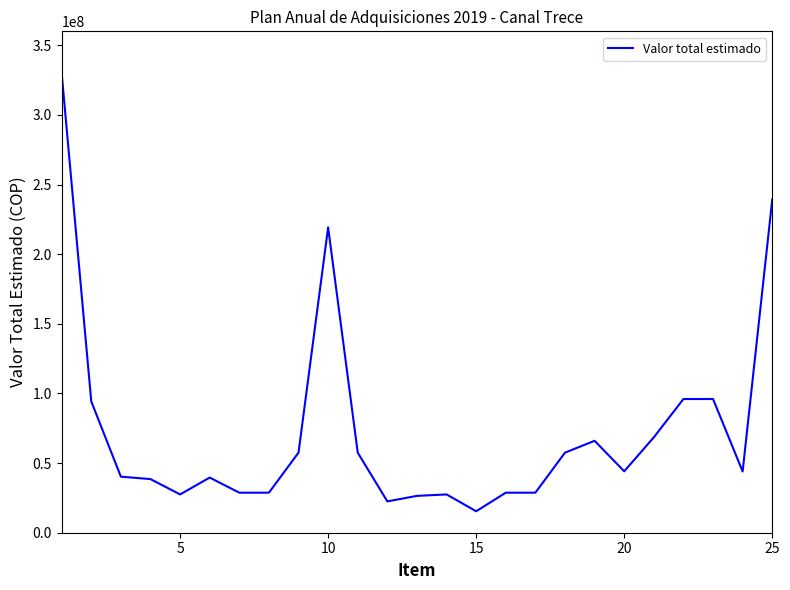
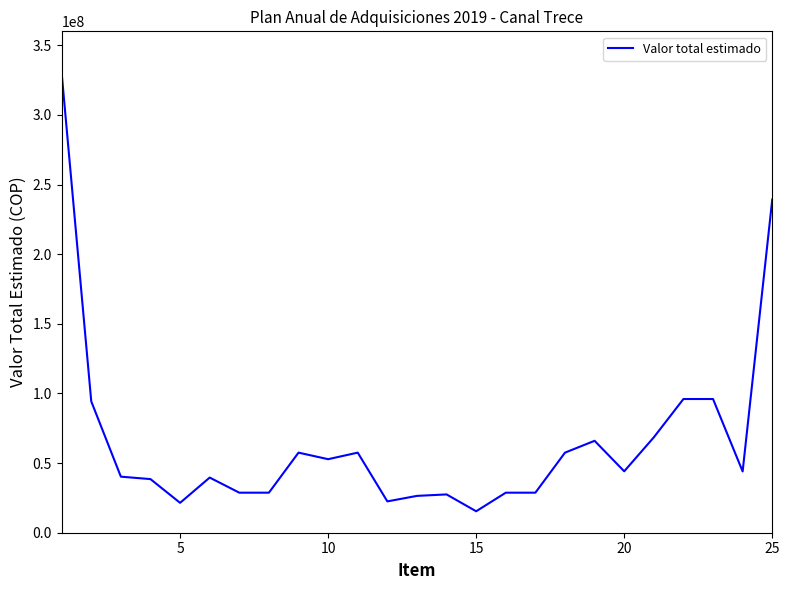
5: 28000000 -> 21000000
10: 219000000 -> 53000000
